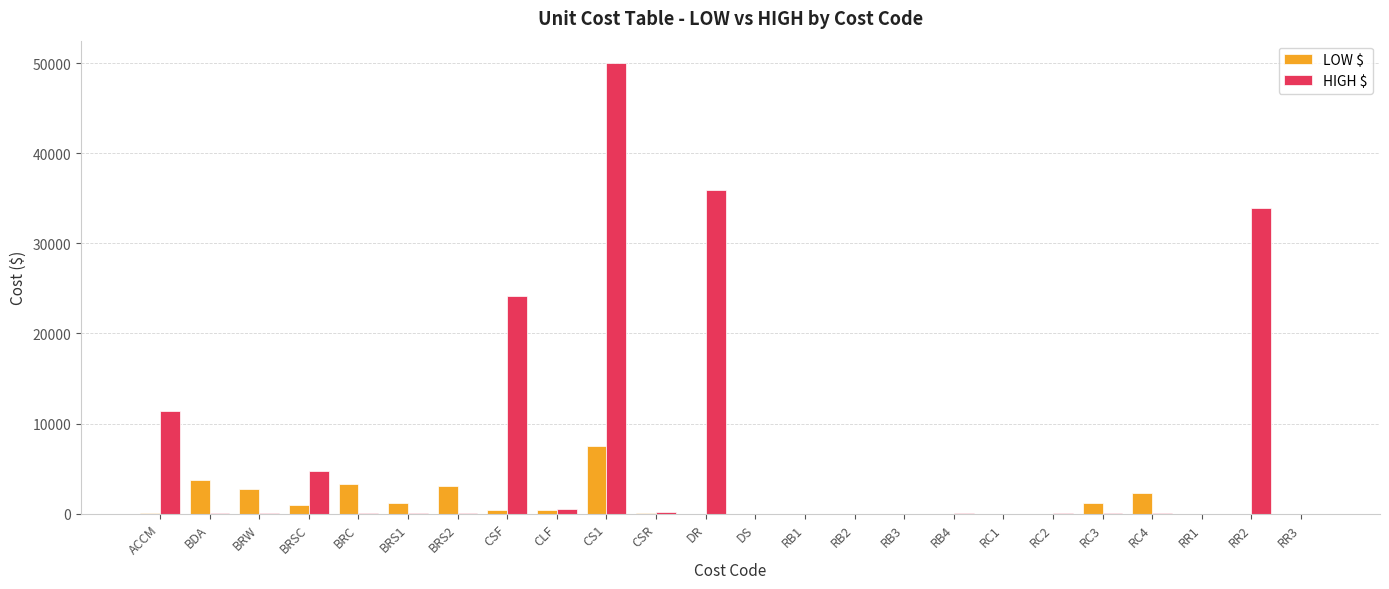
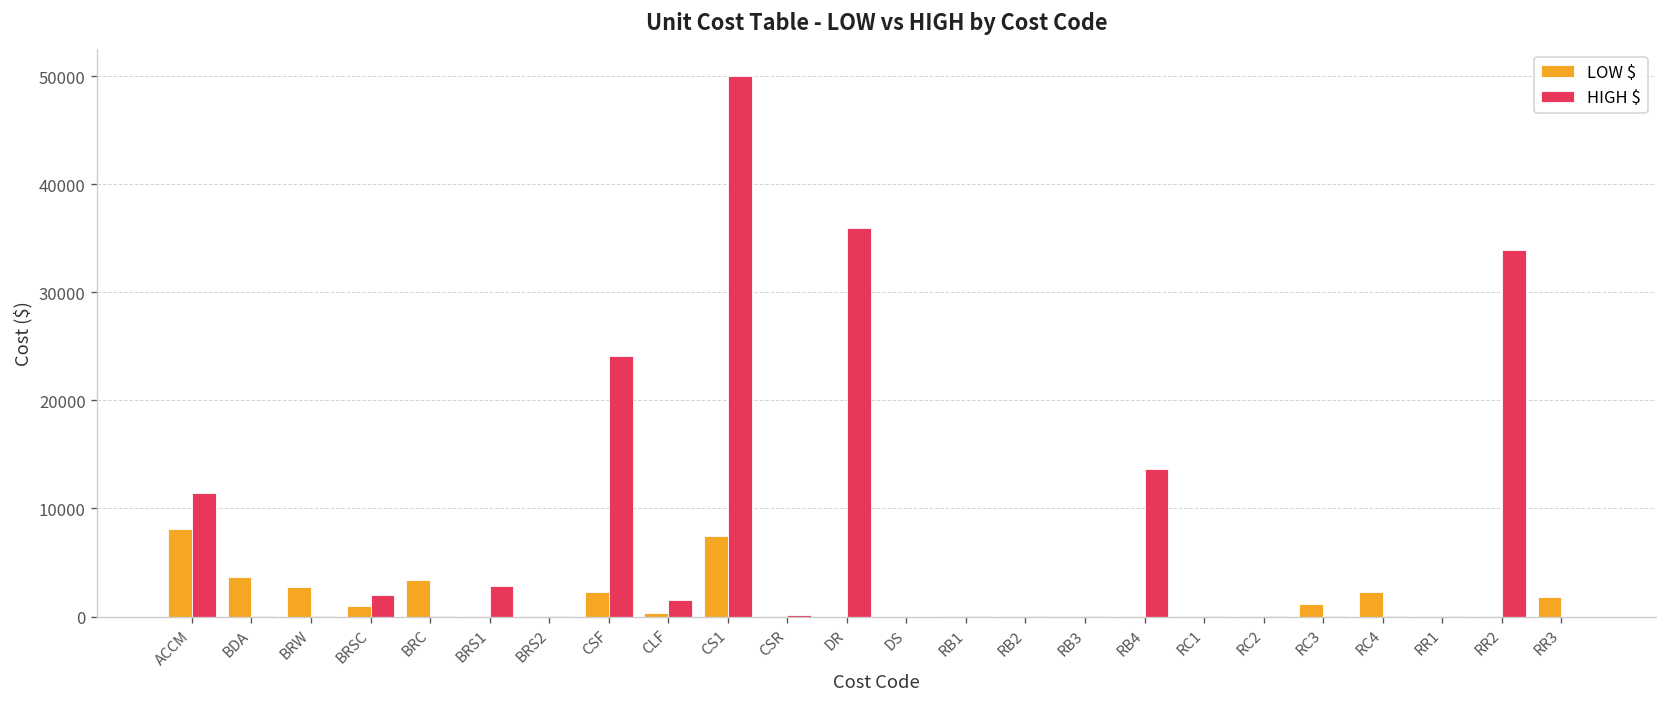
LOW $, ACCM: 0 -> 8000
HIGH $, BRSC: 5000 -> 2000
LOW $, BRS1: 1000 -> 0
HIGH $, BRS1: 0 -> 3000
LOW $, BRS2: 3000 -> 0
LOW $, CSF: 0 -> 2000
HIGH $, CLF: 1000 -> 2000
HIGH $, RB4: 0 -> 14000
LOW $, RR3: 0 -> 2000
